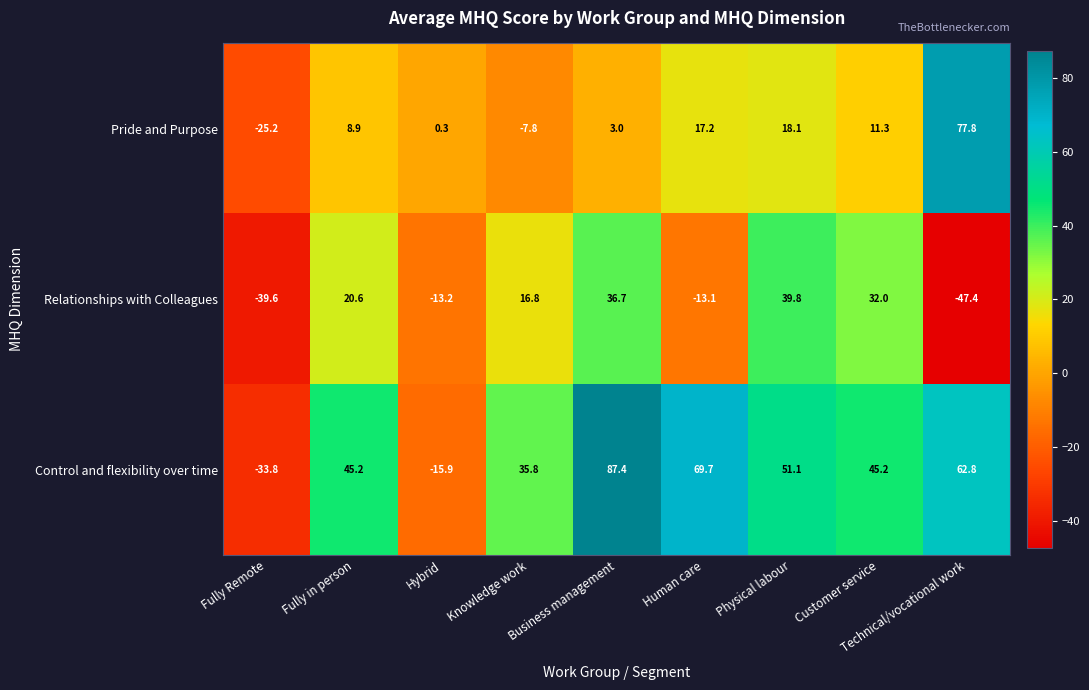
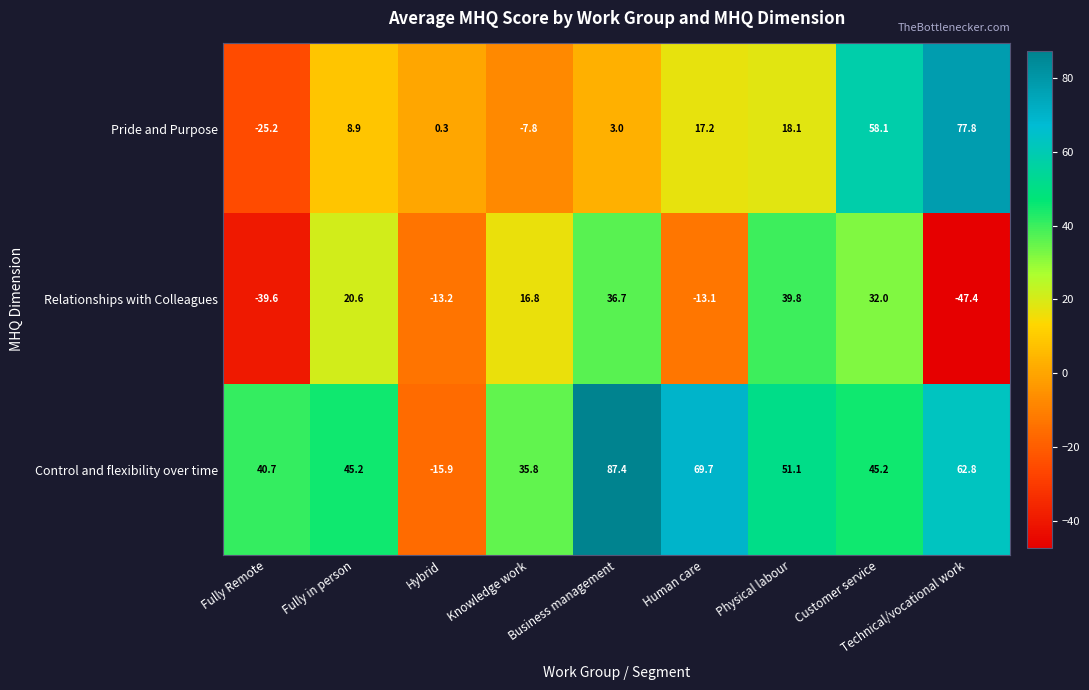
Pride and Purpose, Customer service: 11.3 -> 58.1
Control and flexibility over time, Fully Remote: -33.8 -> 40.7
